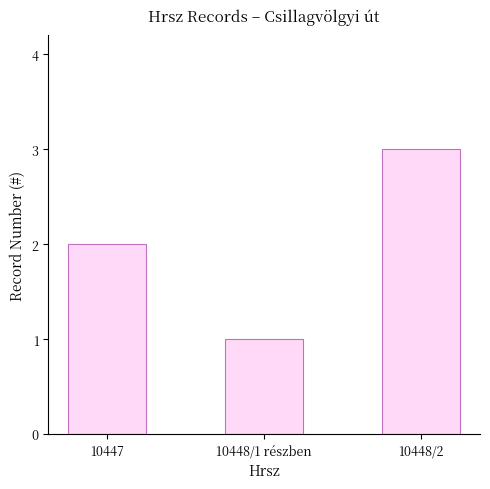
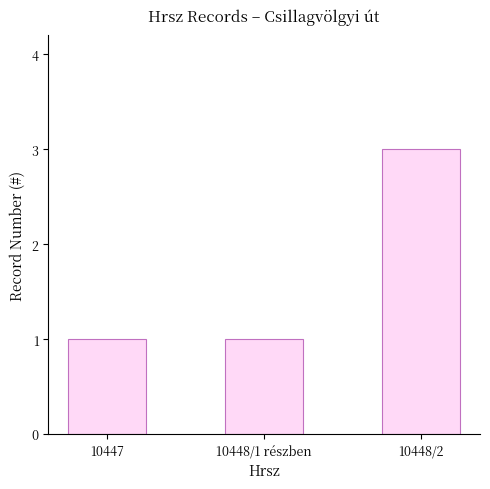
10447: 2 -> 1
